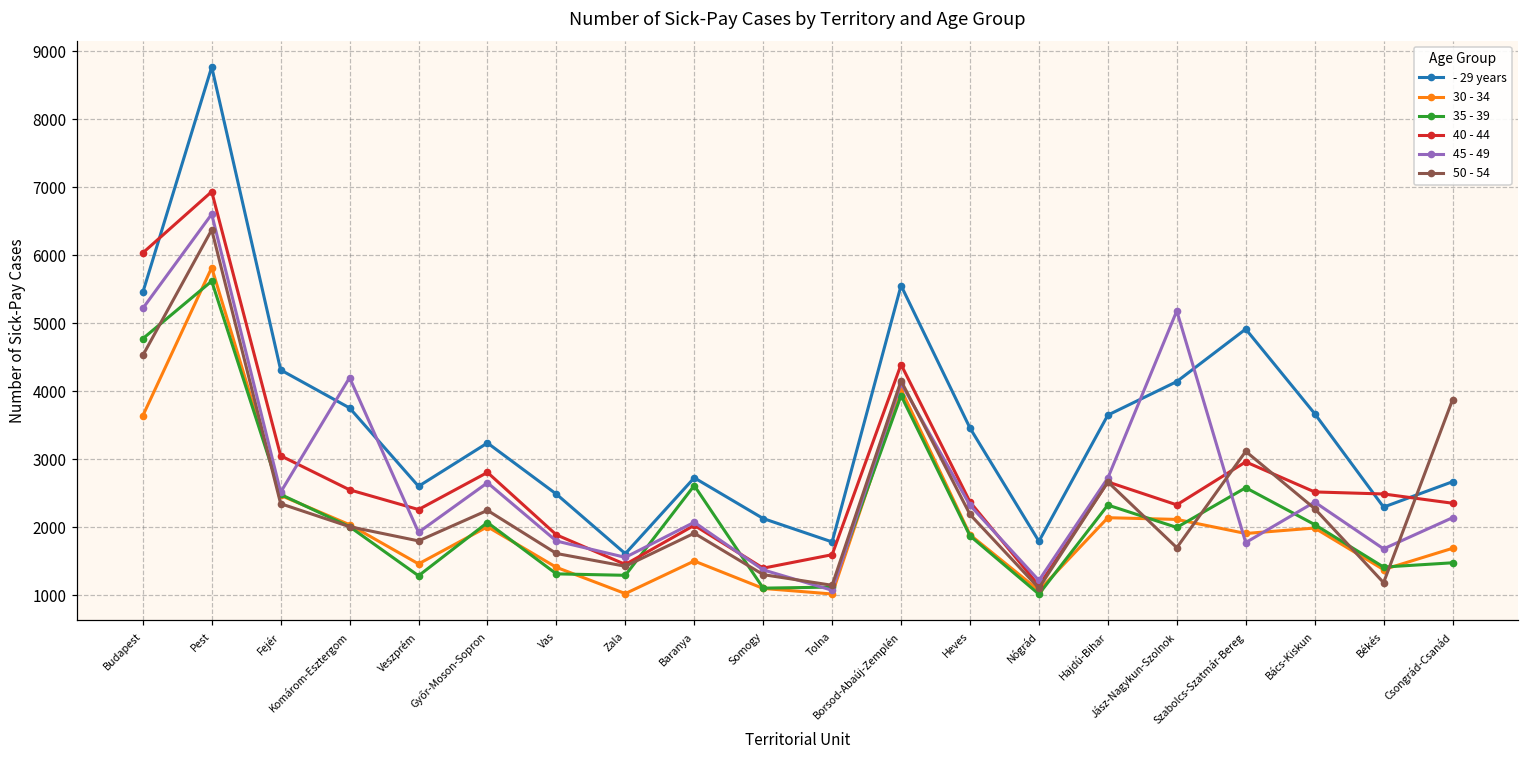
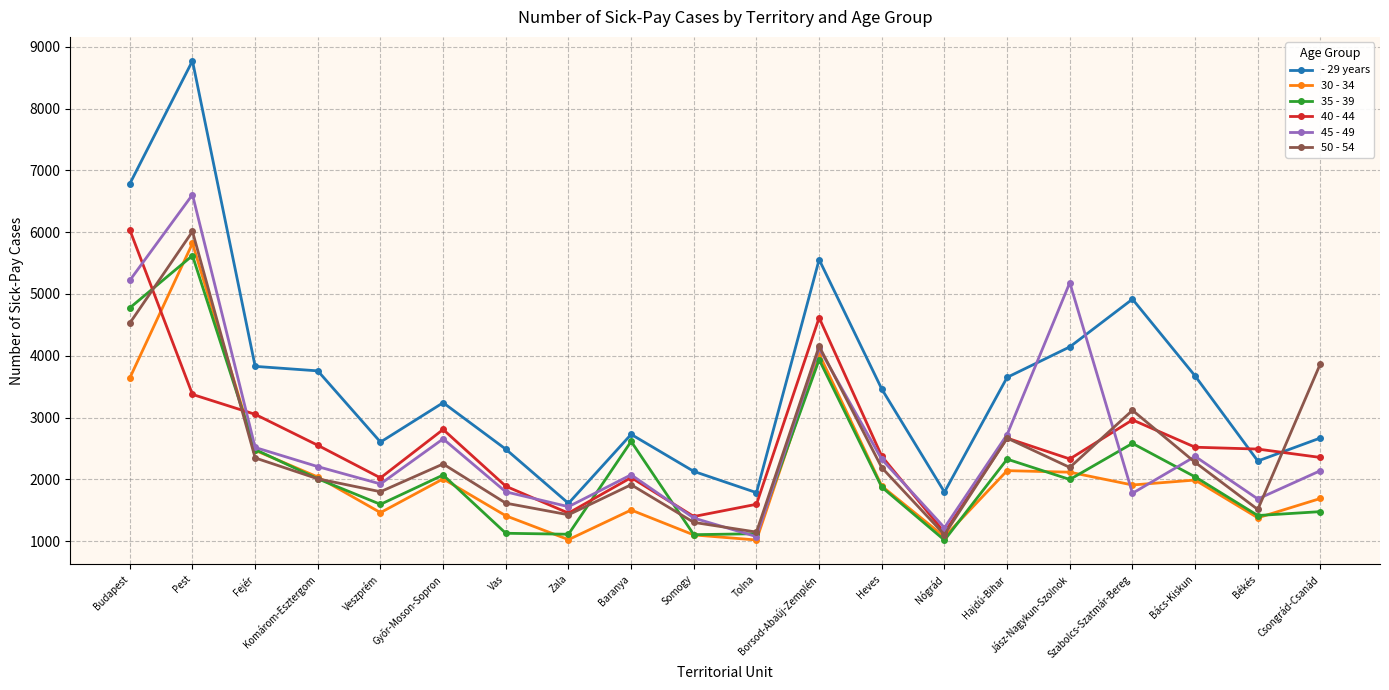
- 29 years, Budapest: 5500 -> 6800
40 - 44, Pest: 6900 -> 3400
50 - 54, Pest: 6400 -> 6000
- 29 years, Fejér: 4300 -> 3800
45 - 49, Komárom-Esztergom: 4200 -> 2200
35 - 39, Veszprém: 1300 -> 1600
40 - 44, Veszprém: 2300 -> 2000
35 - 39, Vas: 1300 -> 1100
35 - 39, Zala: 1300 -> 1100
40 - 44, Borsod-Abaúj-Zemplén: 4400 -> 4600
50 - 54, Jász-Nagykun-Szolnok: 1700 -> 2200
50 - 54, Békés: 1200 -> 1500
